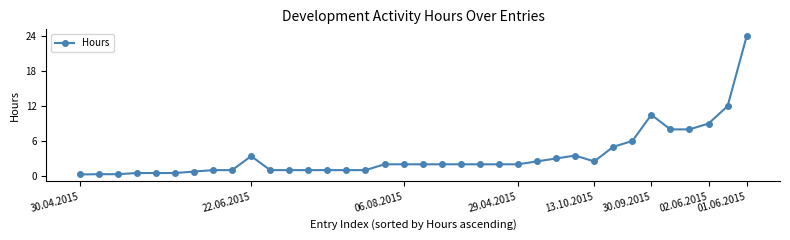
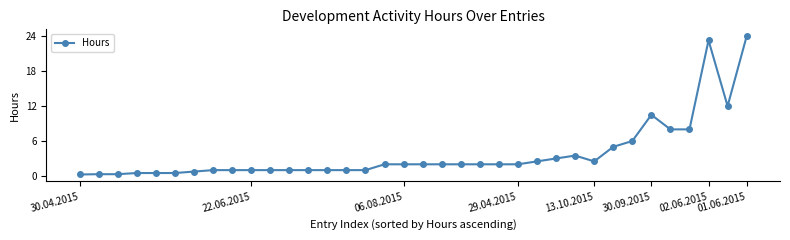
22.06.2015: 3 -> 1
02.06.2015: 9 -> 23
